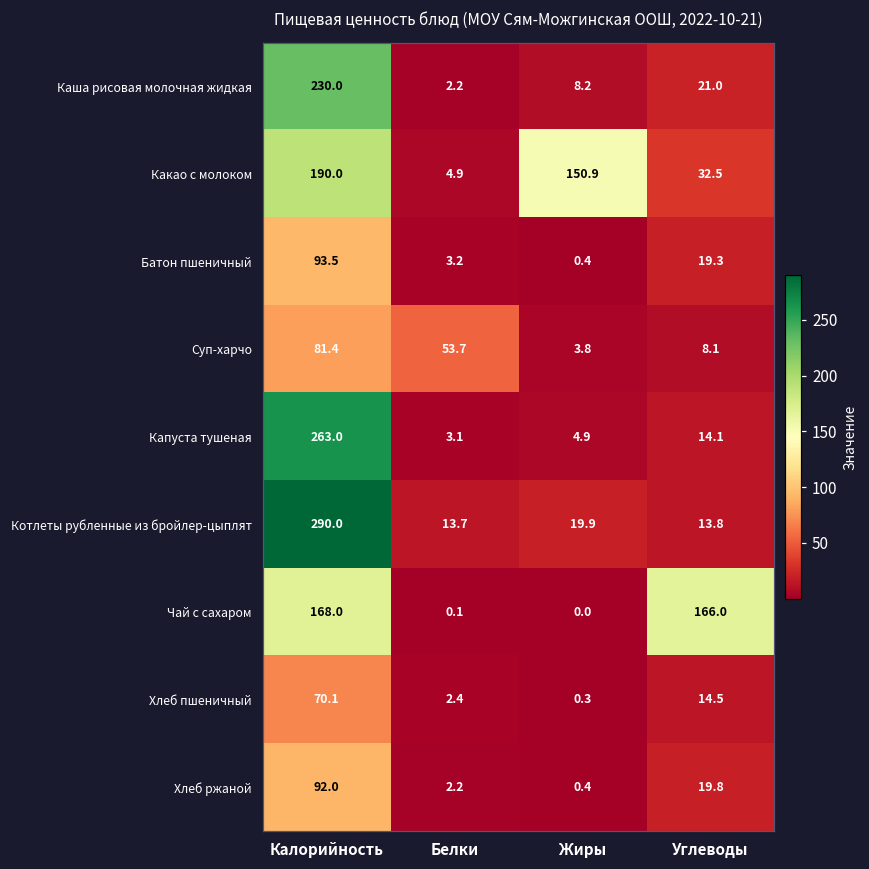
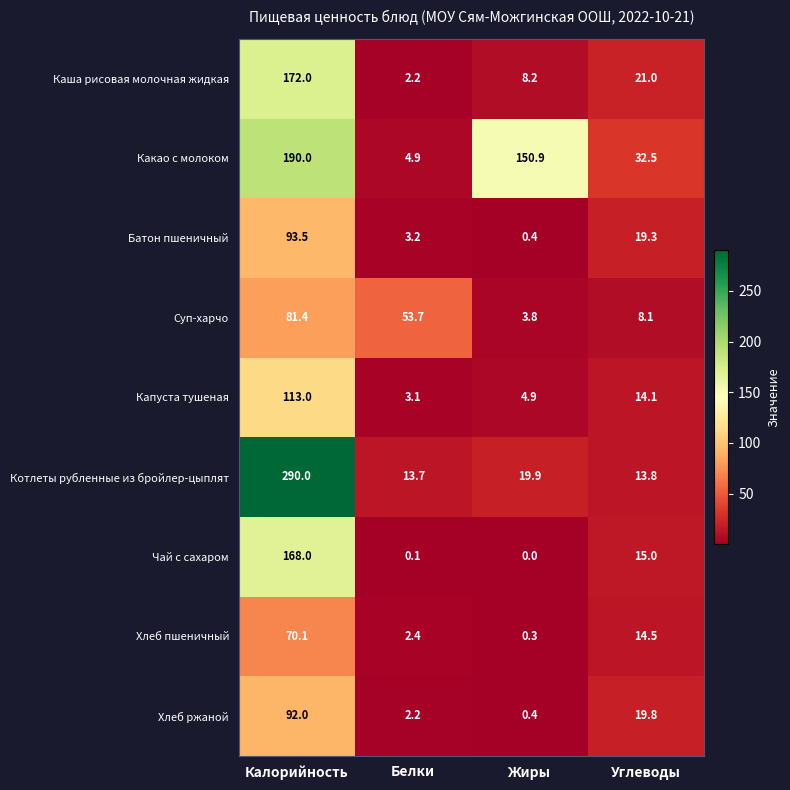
Каша рисовая молочная жидкая, Калорийность: 230.0 -> 172.0
Капуста тушеная, Калорийность: 263.0 -> 113.0
Чай с сахаром, Углеводы: 166.0 -> 15.0
